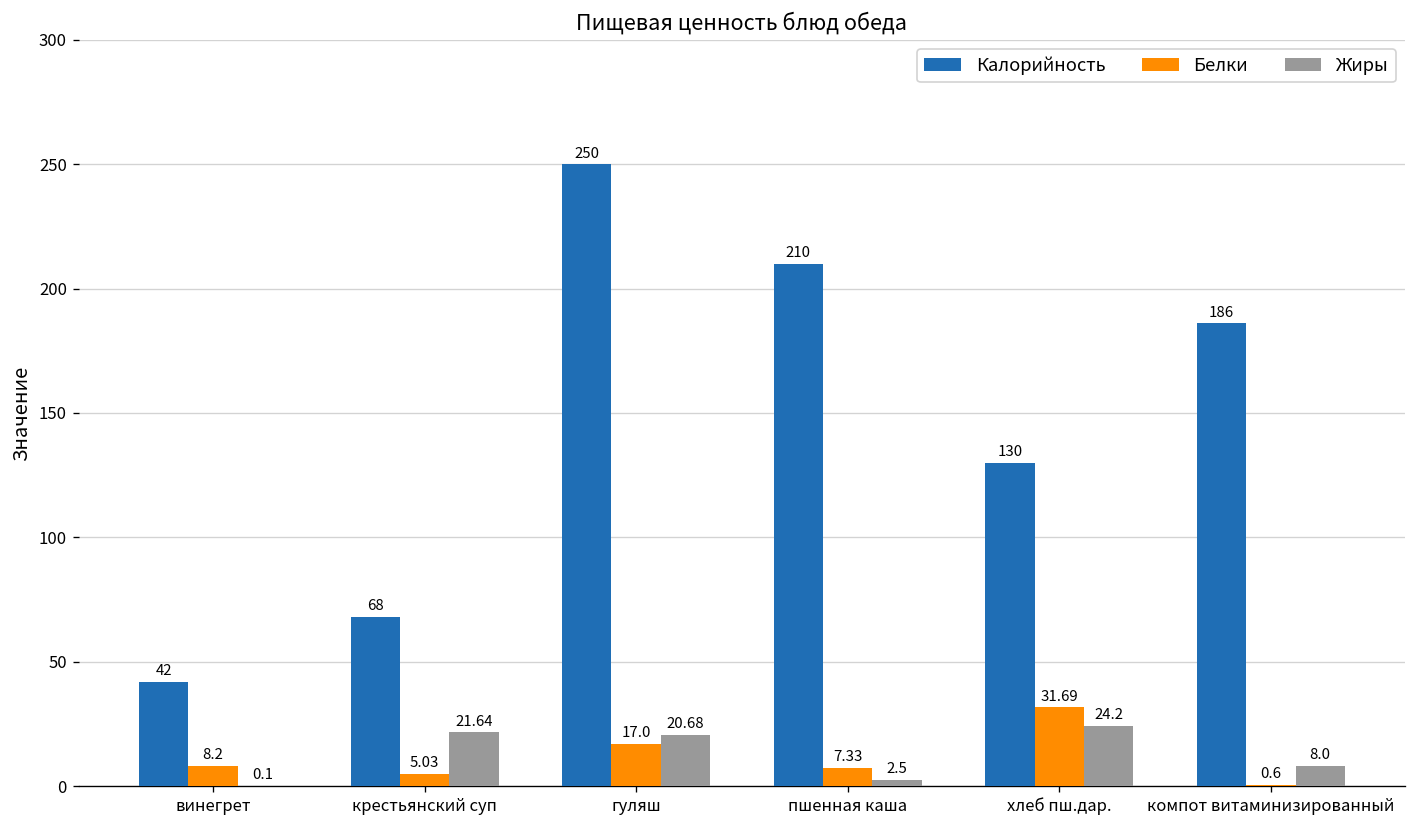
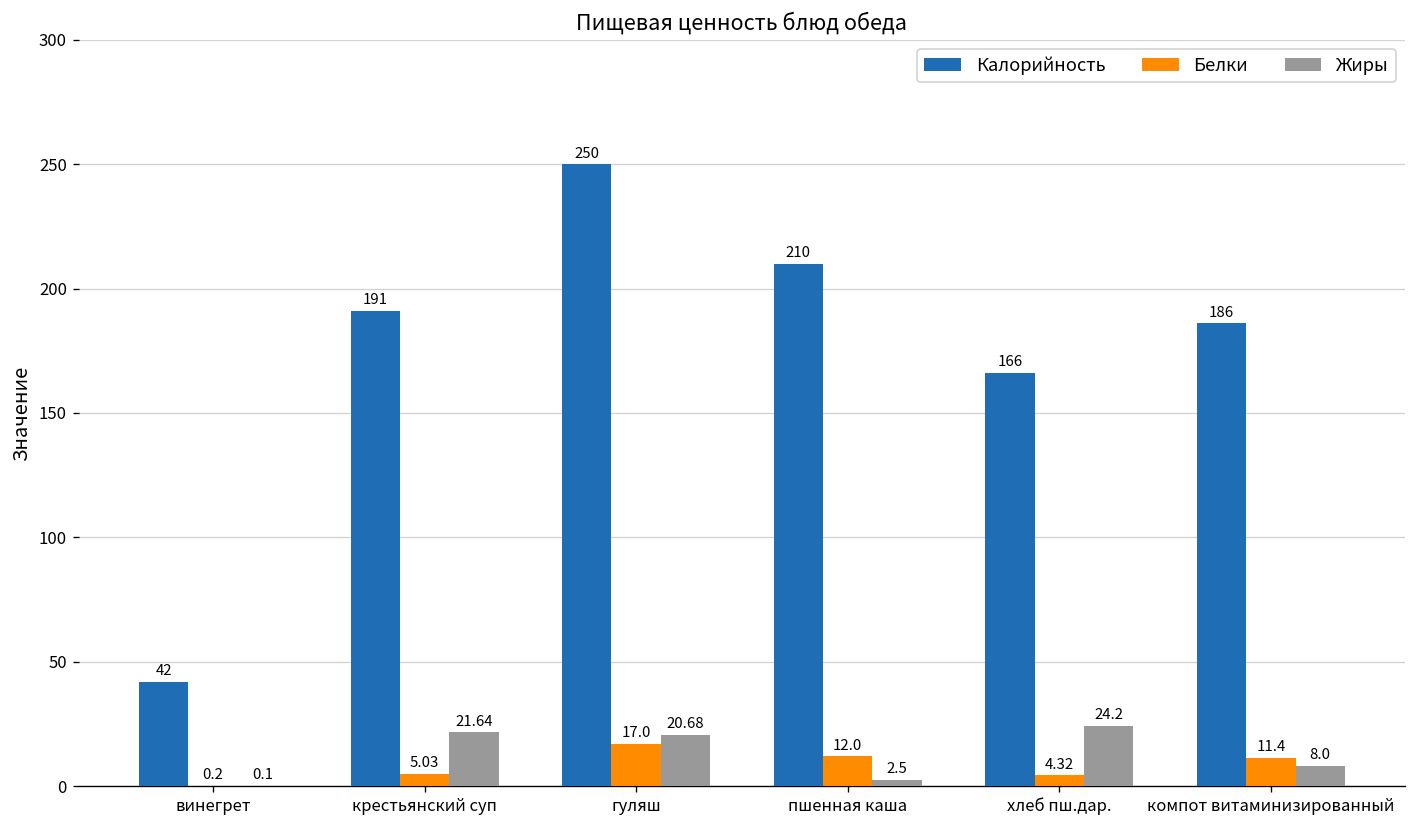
Белки, винегрет: 8.2 -> 0.2
Калорийность, крестьянский суп: 68 -> 191
Белки, пшенная каша: 7.33 -> 12.0
Калорийность, хлеб пш.дар.: 130 -> 166
Белки, хлеб пш.дар.: 31.69 -> 4.32
Белки, компот витаминизированный: 0.6 -> 11.4
